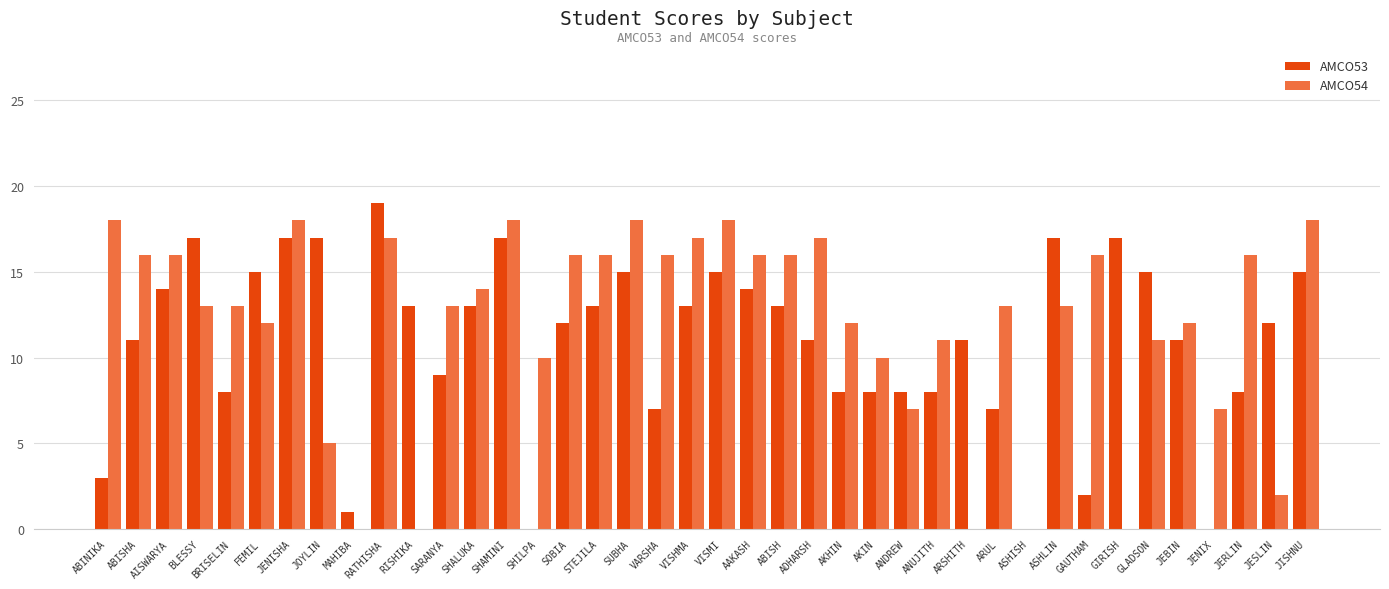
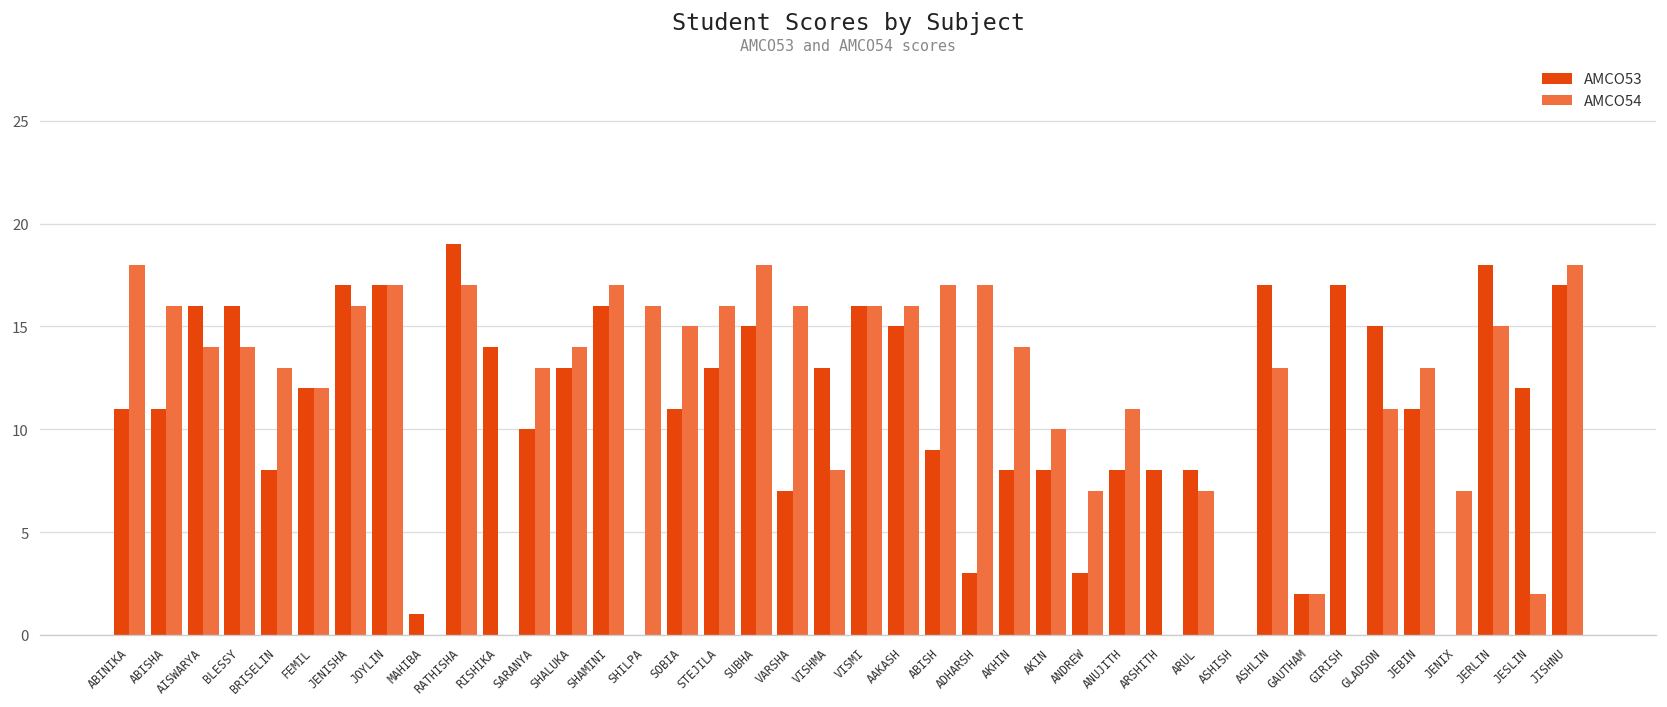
AMCO53, ABINIKA: 3 -> 11
AMCO53, AISWARYA: 14 -> 16
AMCO54, AISWARYA: 16 -> 14
AMCO53, BLESSY: 17 -> 16
AMCO54, BLESSY: 13 -> 14
AMCO53, FEMIL: 15 -> 12
AMCO54, JENISHA: 18 -> 16
AMCO54, JOYLIN: 5 -> 17
AMCO53, RISHIKA: 13 -> 14
AMCO53, SARANYA: 9 -> 10
AMCO53, SHAMINI: 17 -> 16
AMCO54, SHAMINI: 18 -> 17
AMCO54, SHILPA: 10 -> 16
AMCO53, SOBIA: 12 -> 11
AMCO54, SOBIA: 16 -> 15
AMCO54, VISHMA: 17 -> 8
AMCO53, VISMI: 15 -> 16
AMCO54, VISMI: 18 -> 16
AMCO53, AAKASH: 14 -> 15
AMCO53, ABISH: 13 -> 9
AMCO54, ABISH: 16 -> 17
AMCO53, ADHARSH: 11 -> 3
AMCO54, AKHIN: 12 -> 14
AMCO53, ANDREW: 8 -> 3
AMCO53, ARSHITH: 11 -> 8
AMCO53, ARUL: 7 -> 8
AMCO54, ARUL: 13 -> 7
AMCO54, GAUTHAM: 16 -> 2
AMCO54, JEBIN: 12 -> 13
AMCO53, JERLIN: 8 -> 18
AMCO54, JERLIN: 16 -> 15
AMCO53, JISHNU: 15 -> 17
